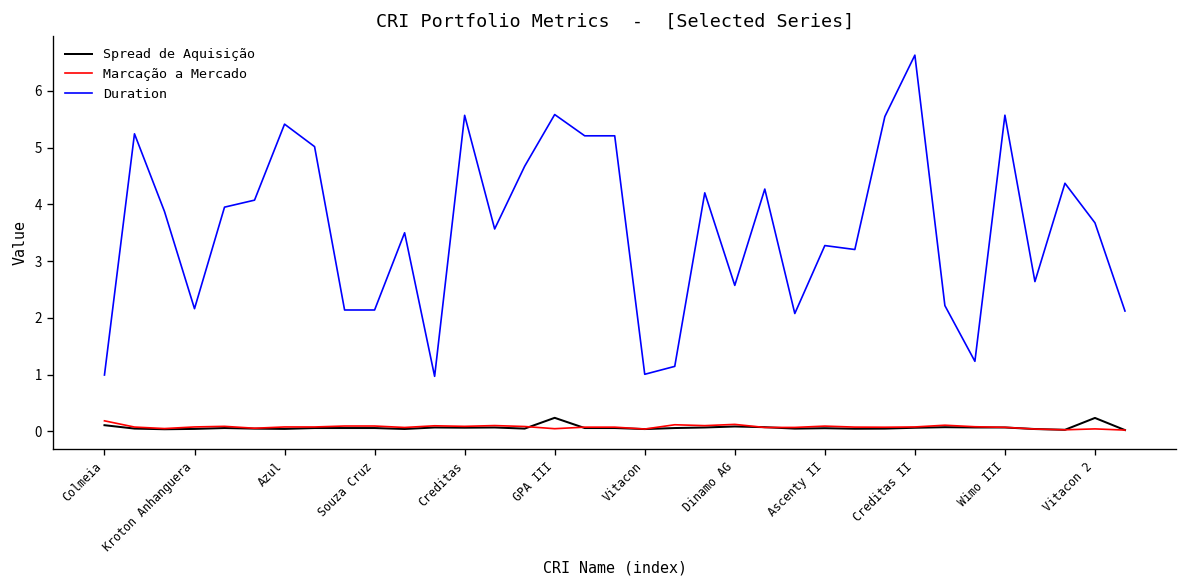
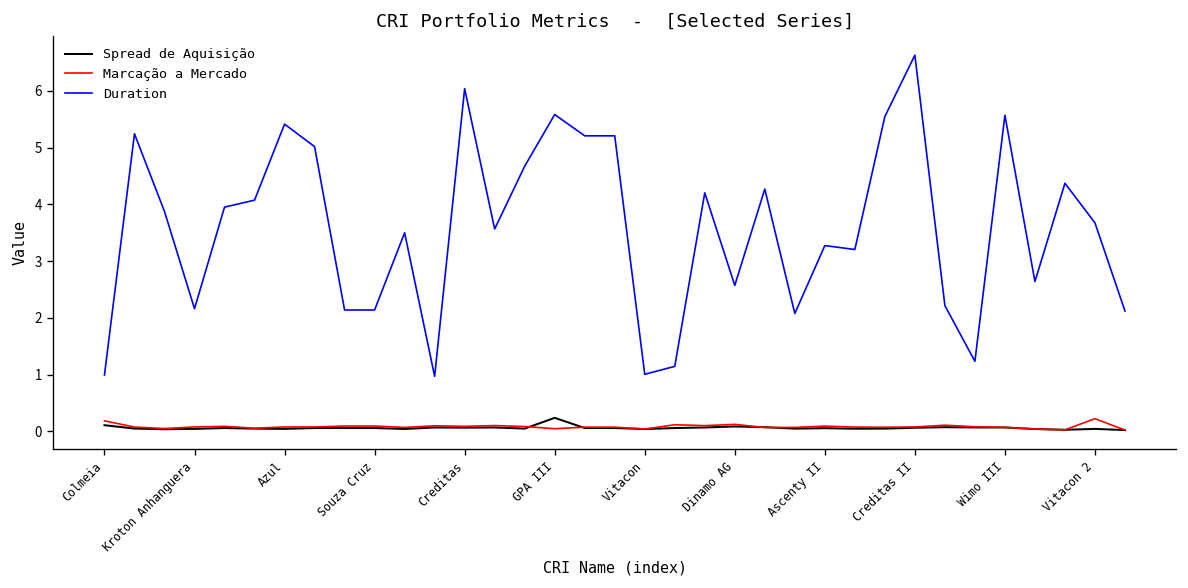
Duration, Creditas: 5.6 -> 6.0
Spread de Aquisição, Vitacon 2: 0.2 -> 0.0
Marcação a Mercado, Vitacon 2: 0.0 -> 0.2
